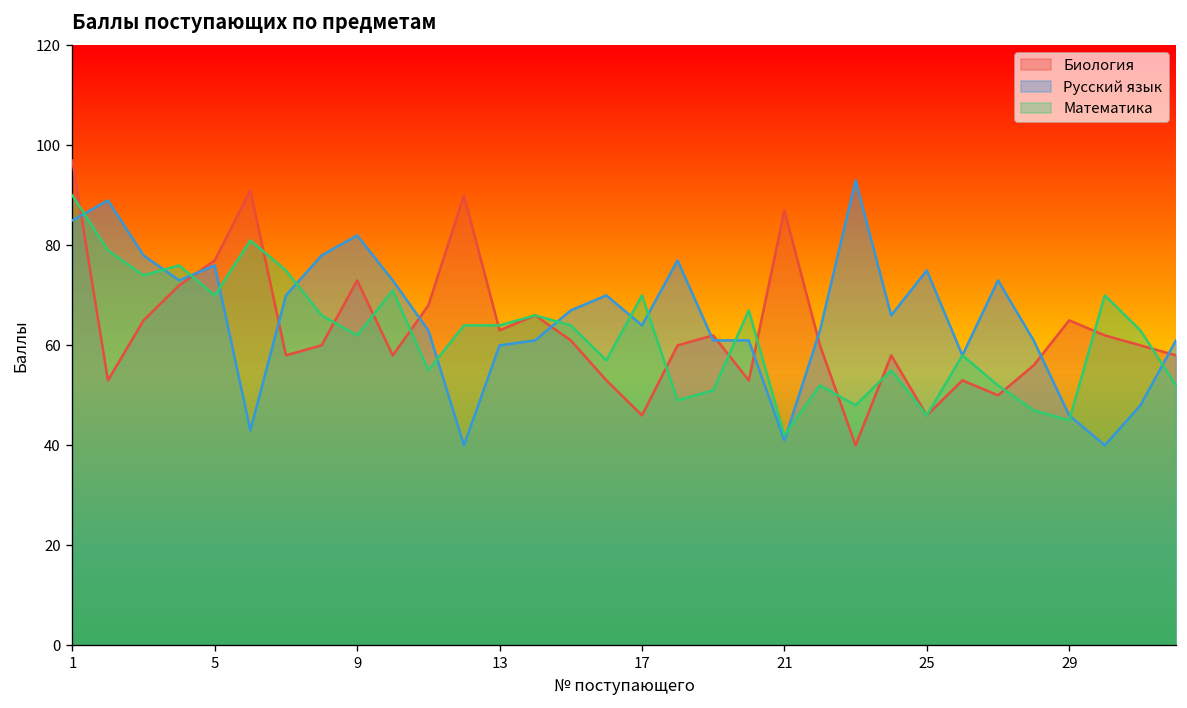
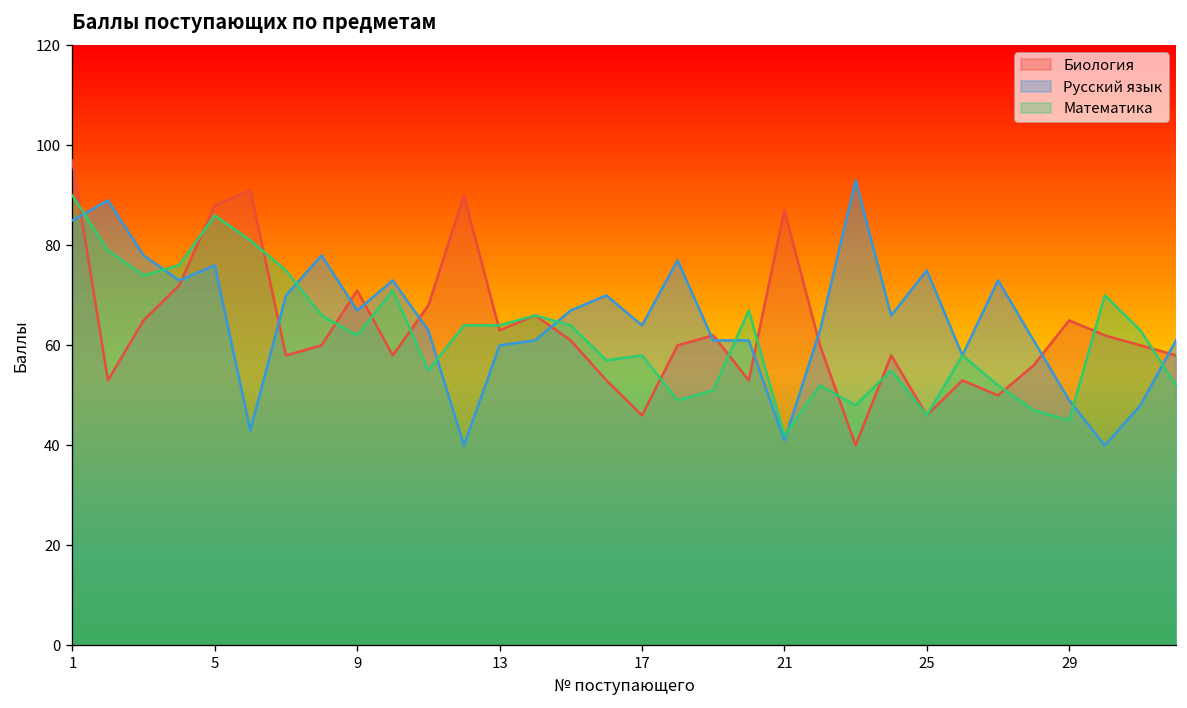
Биология, 5: 77 -> 88
Математика, 5: 70 -> 86
Биология, 9: 73 -> 71
Русский язык, 9: 82 -> 67
Математика, 17: 70 -> 58
Русский язык, 29: 46 -> 49
